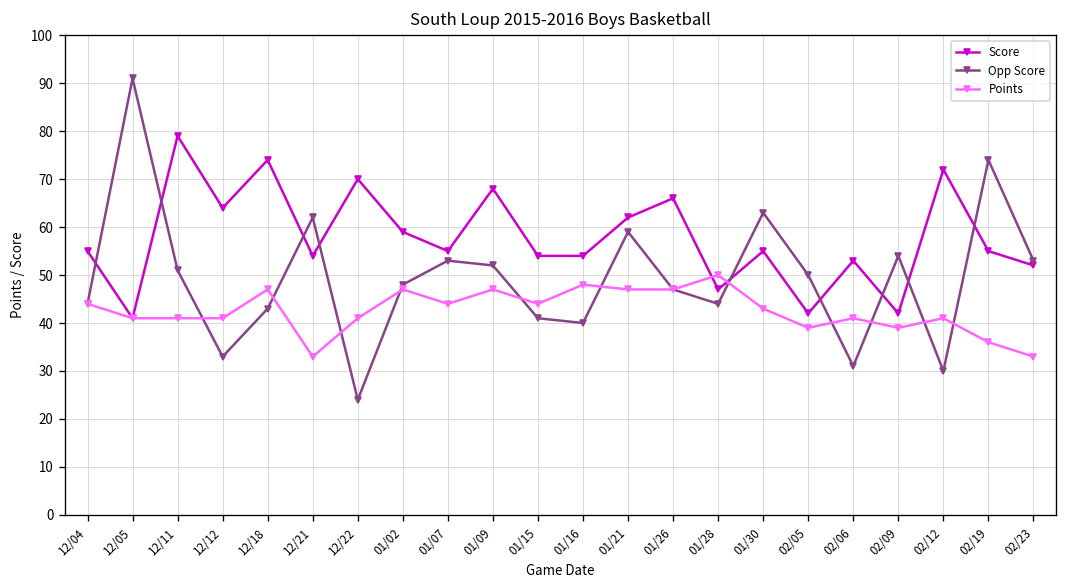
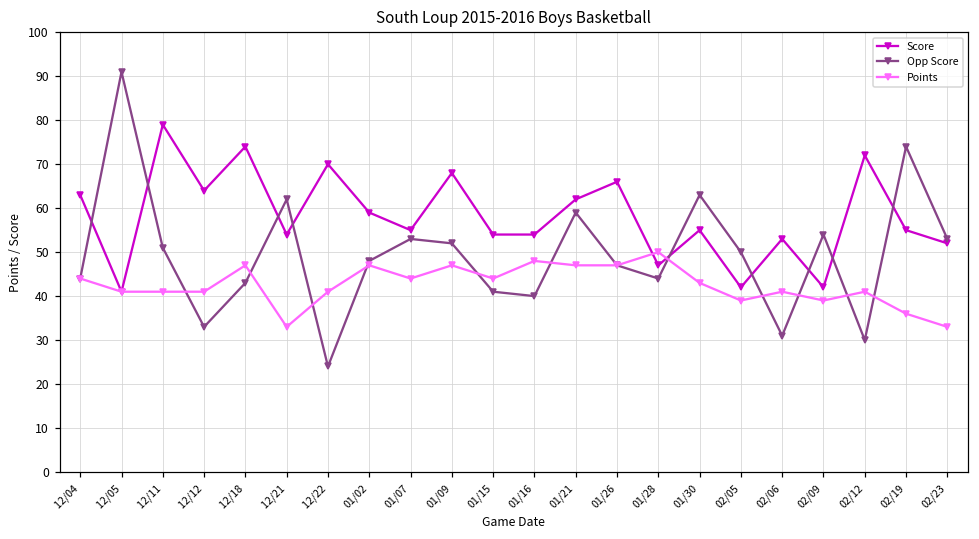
Score, 12/04: 55 -> 63
